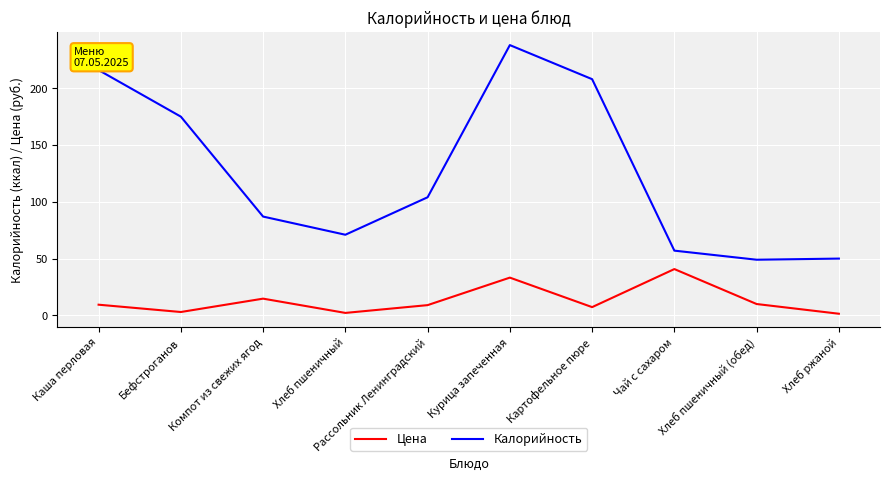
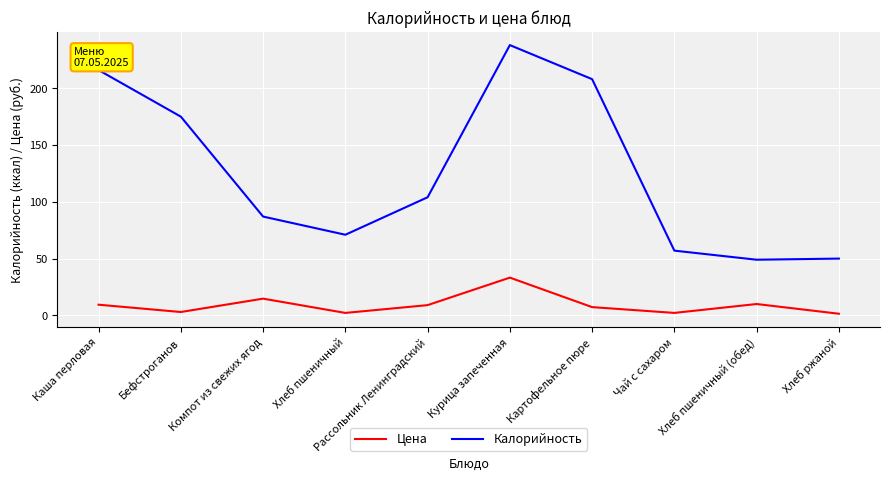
Цена, Чай с сахаром: 41 -> 2
